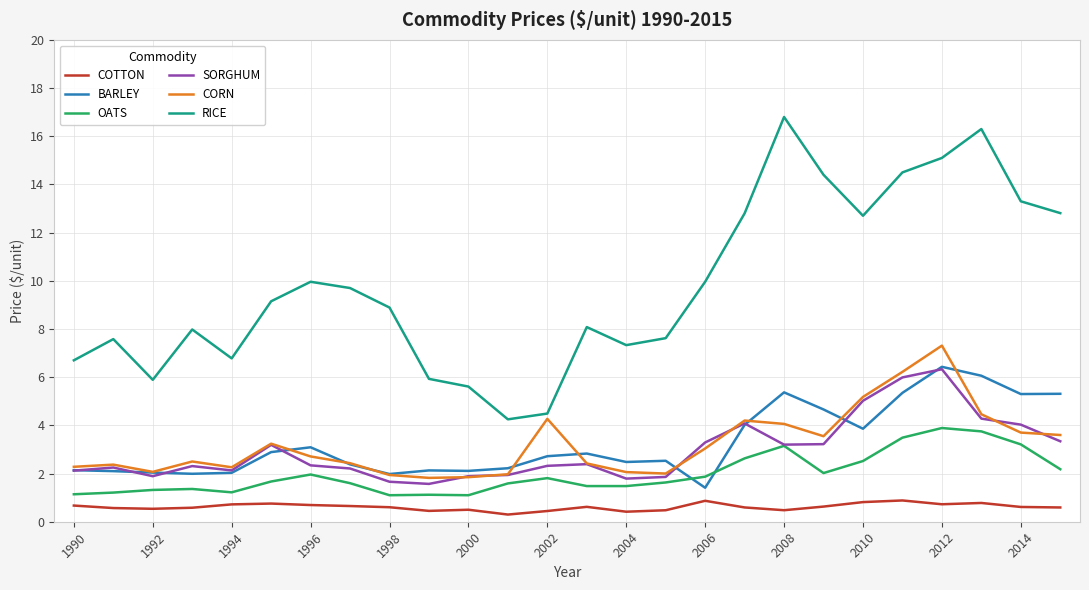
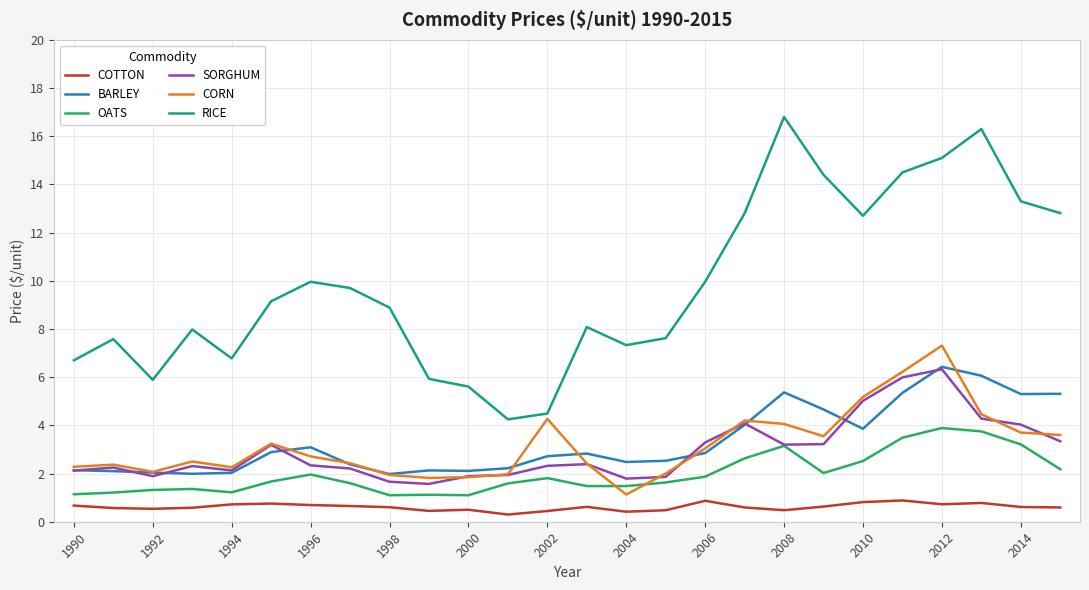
CORN, 2004: 2.1 -> 1.1
BARLEY, 2006: 1.4 -> 2.9
